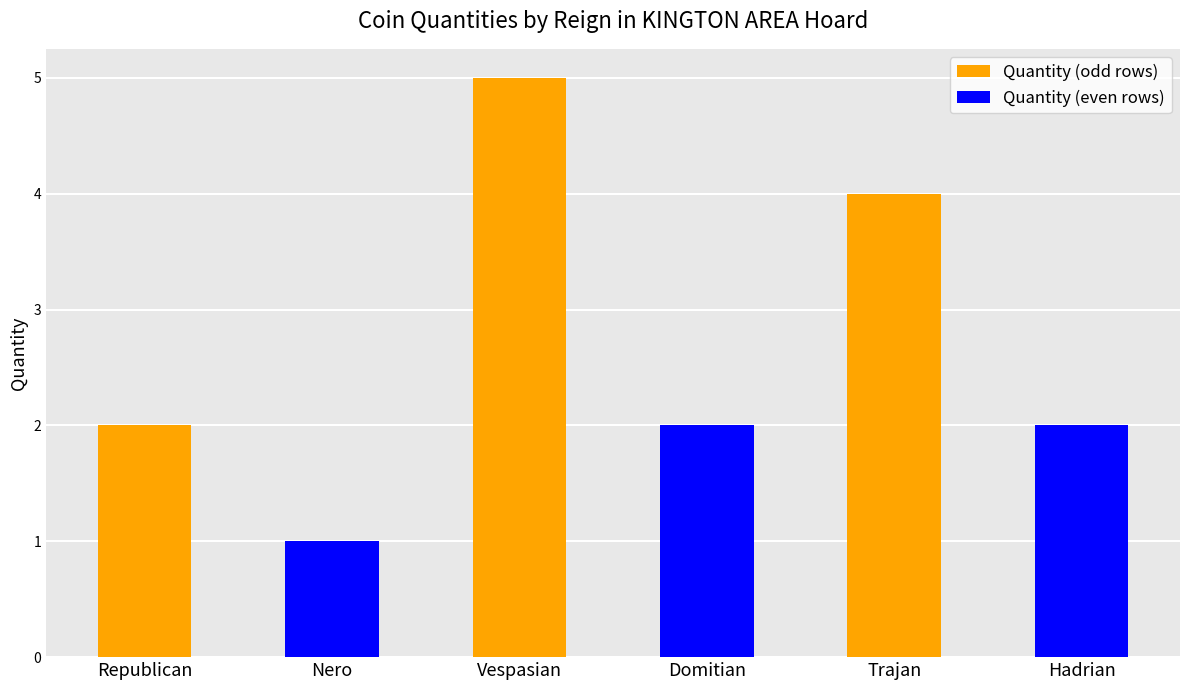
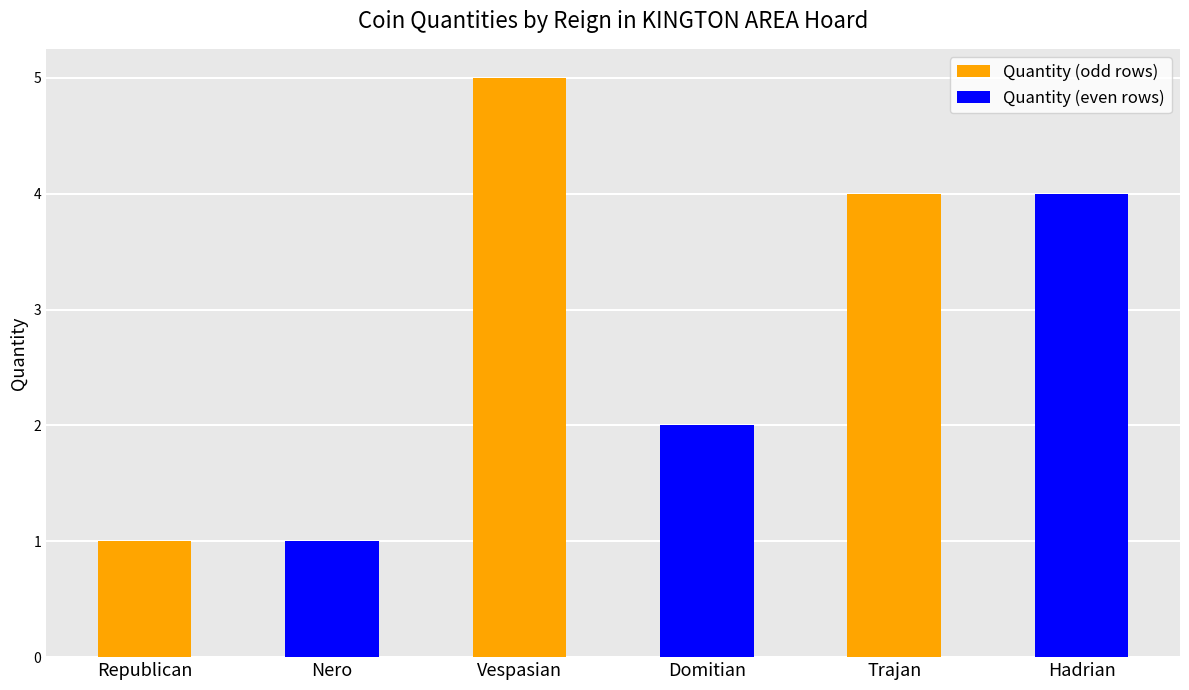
Republican: 2 -> 1
Hadrian: 2 -> 4
